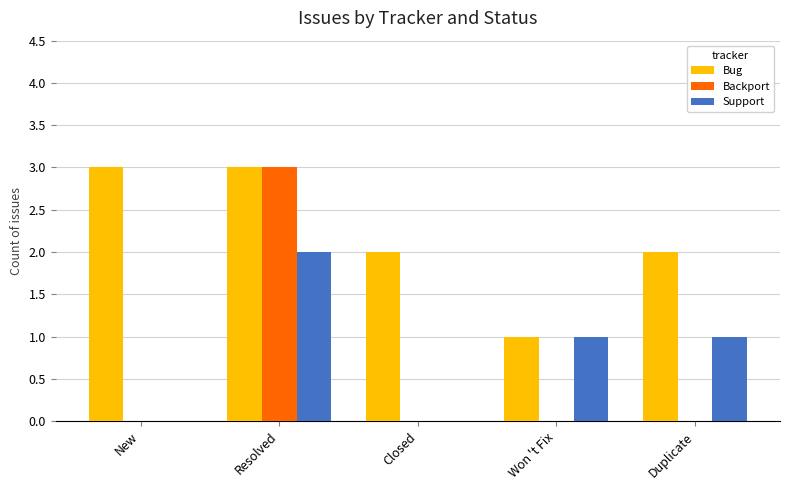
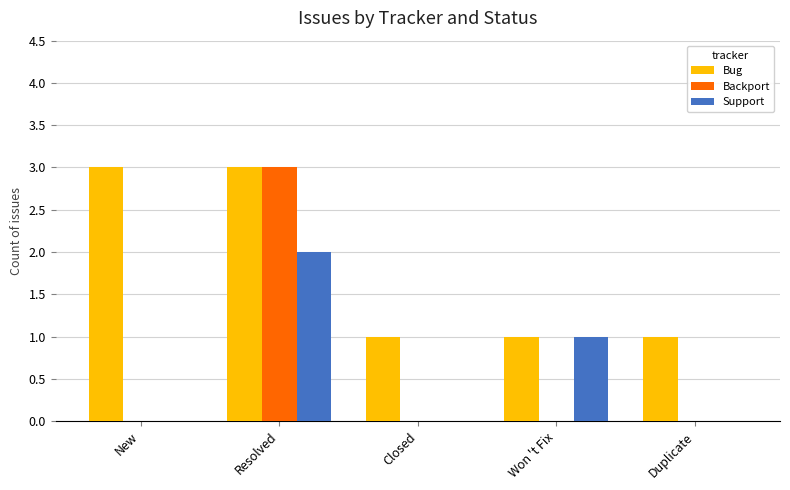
Bug, Closed: 2 -> 1
Bug, Duplicate: 2 -> 1
Support, Duplicate: 1 -> 0
